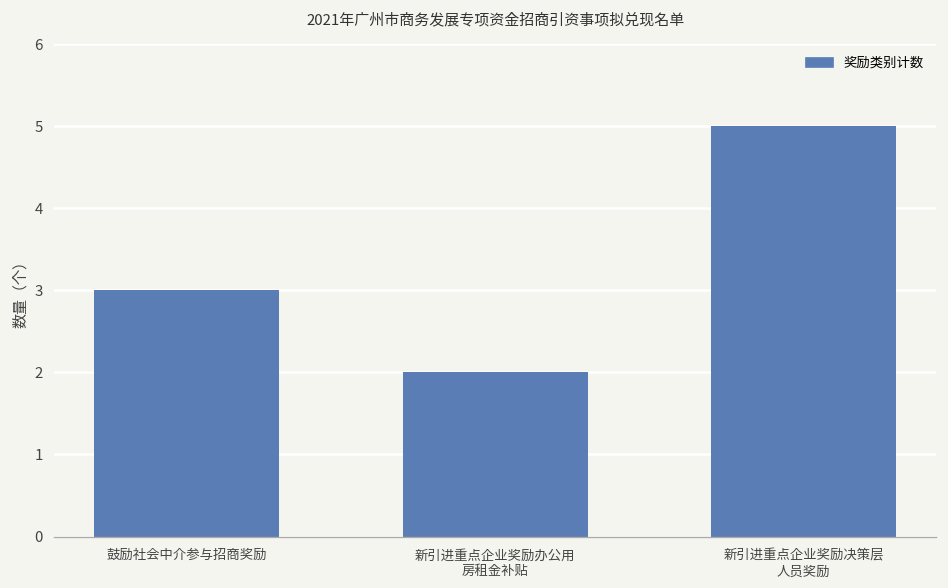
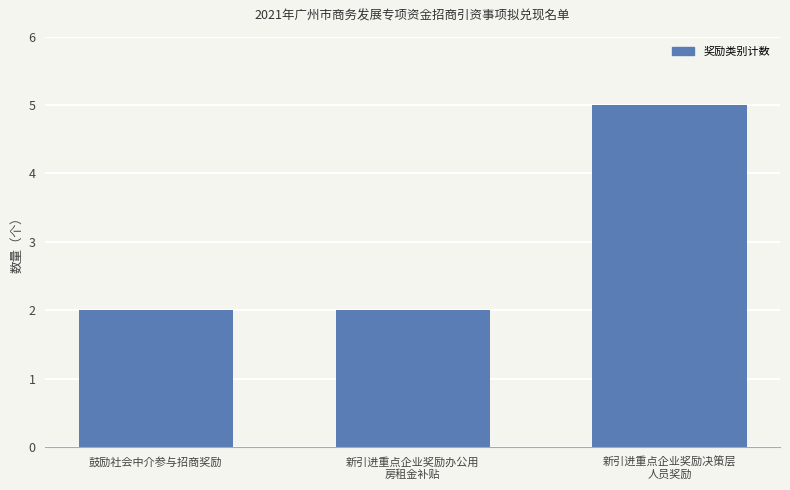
鼓励社会中介参与招商奖励: 3 -> 2
